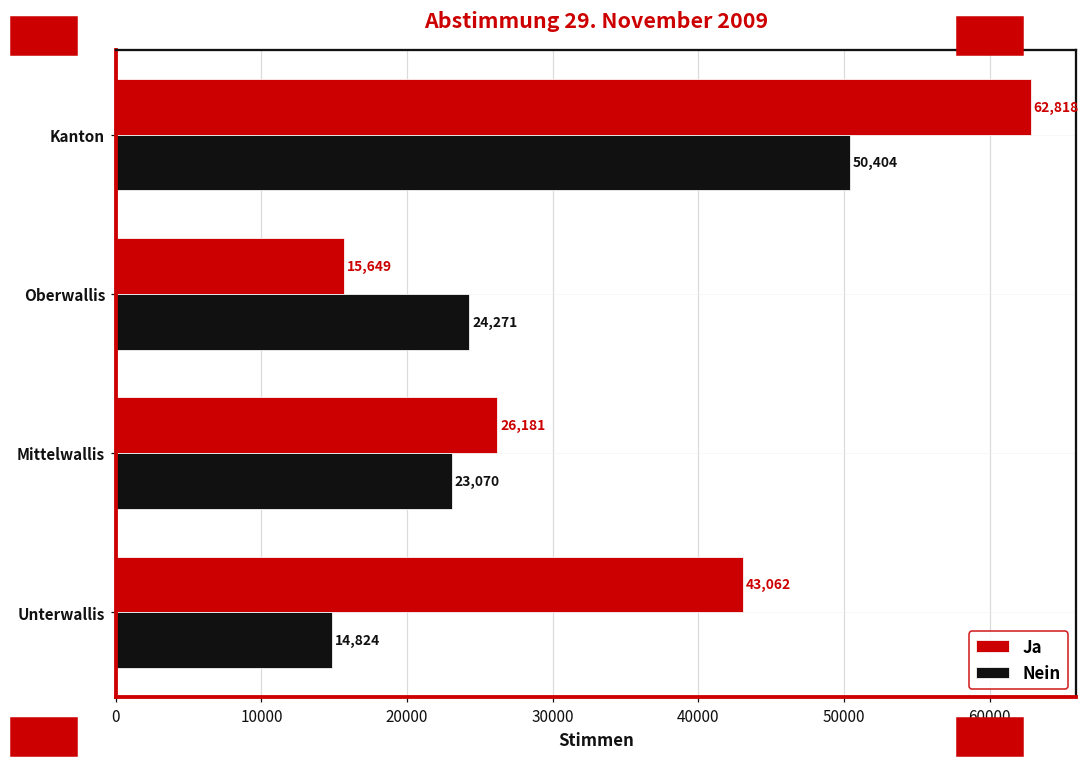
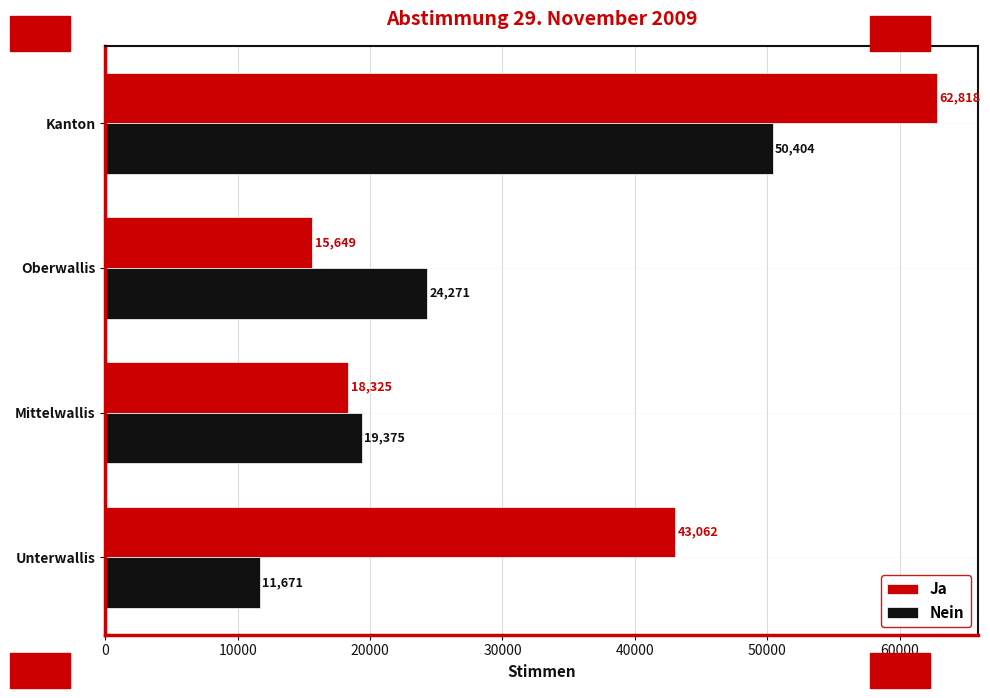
Ja, Mittelwallis: 26,181 -> 18,325
Nein, Mittelwallis: 23,070 -> 19,375
Nein, Unterwallis: 14,824 -> 11,671
